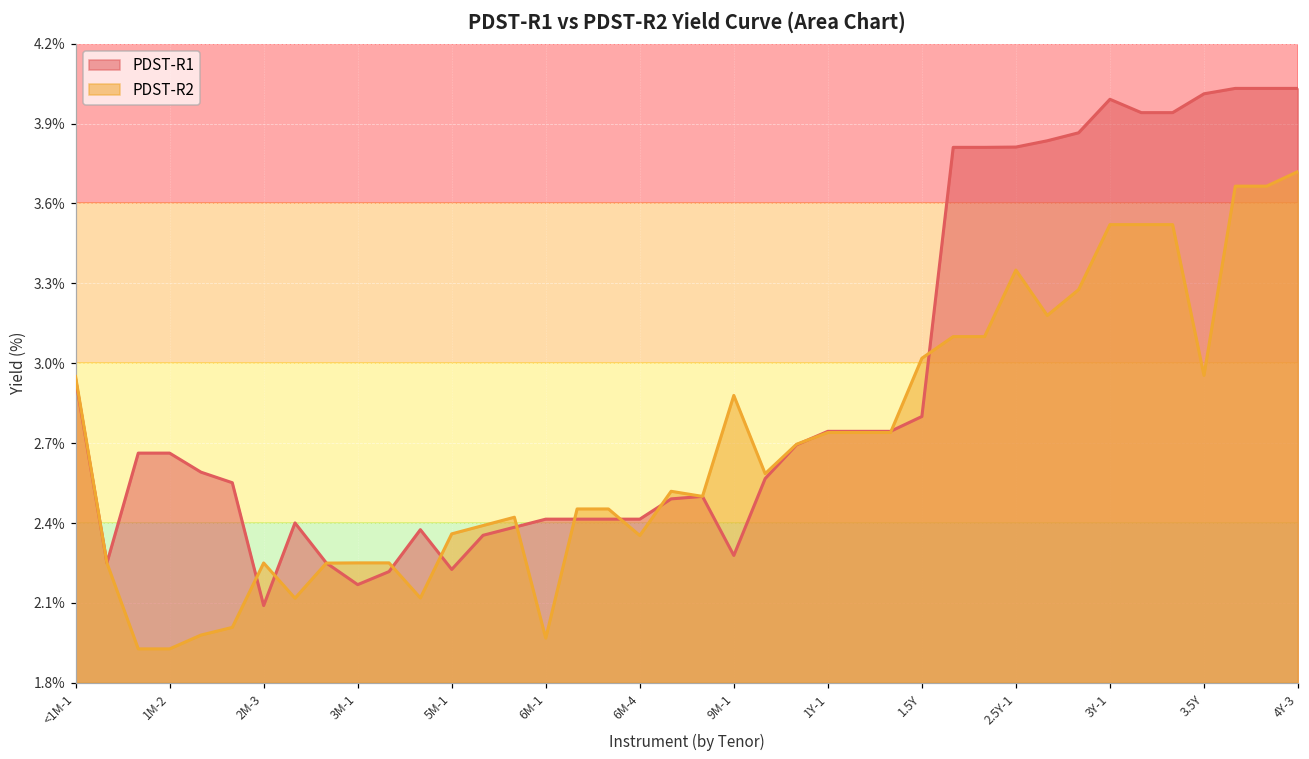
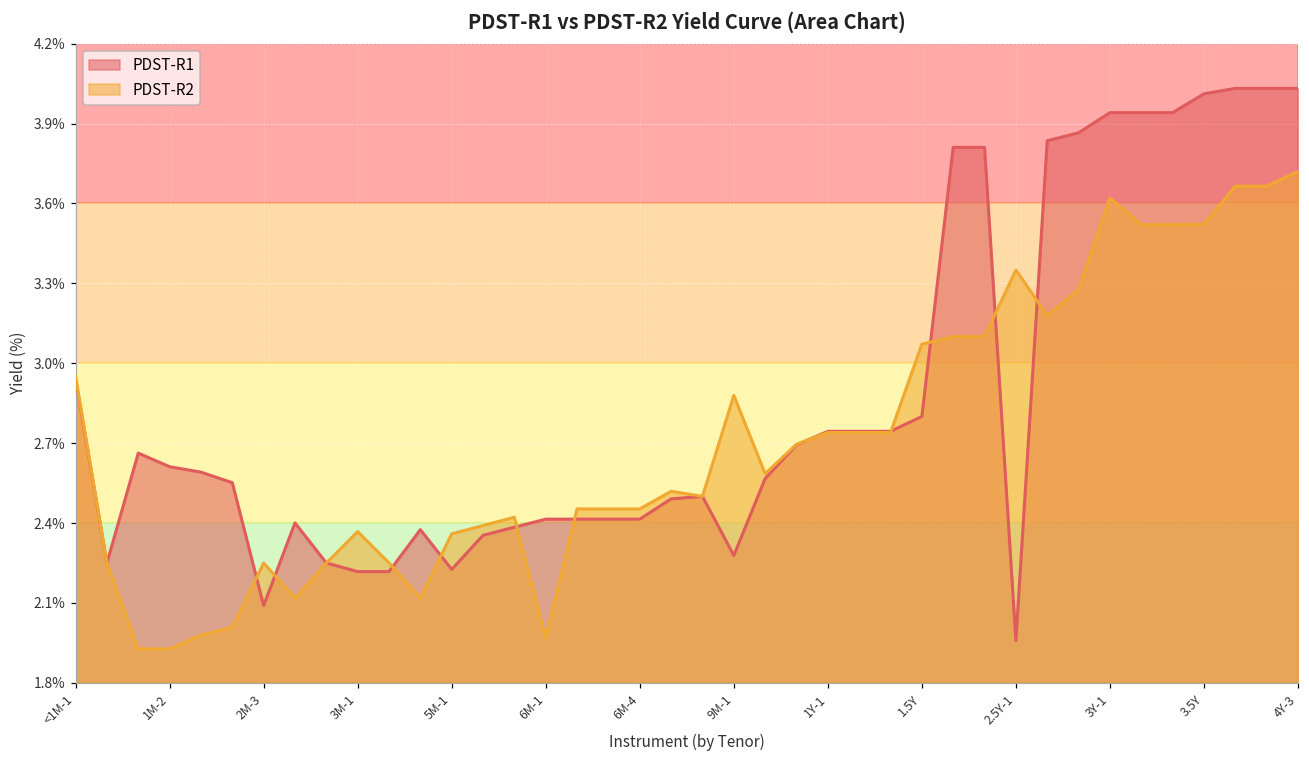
PDST-R1, 1M-2: 2.66% -> 2.61%
PDST-R1, 3M-1: 2.17% -> 2.22%
PDST-R2, 3M-1: 2.25% -> 2.37%
PDST-R2, 6M-4: 2.35% -> 2.45%
PDST-R2, 1.5Y: 3.02% -> 3.07%
PDST-R1, 2.5Y-1: 3.81% -> 1.96%
PDST-R1, 3Y-1: 3.99% -> 3.94%
PDST-R2, 3Y-1: 3.52% -> 3.62%
PDST-R2, 3.5Y: 2.95% -> 3.52%
